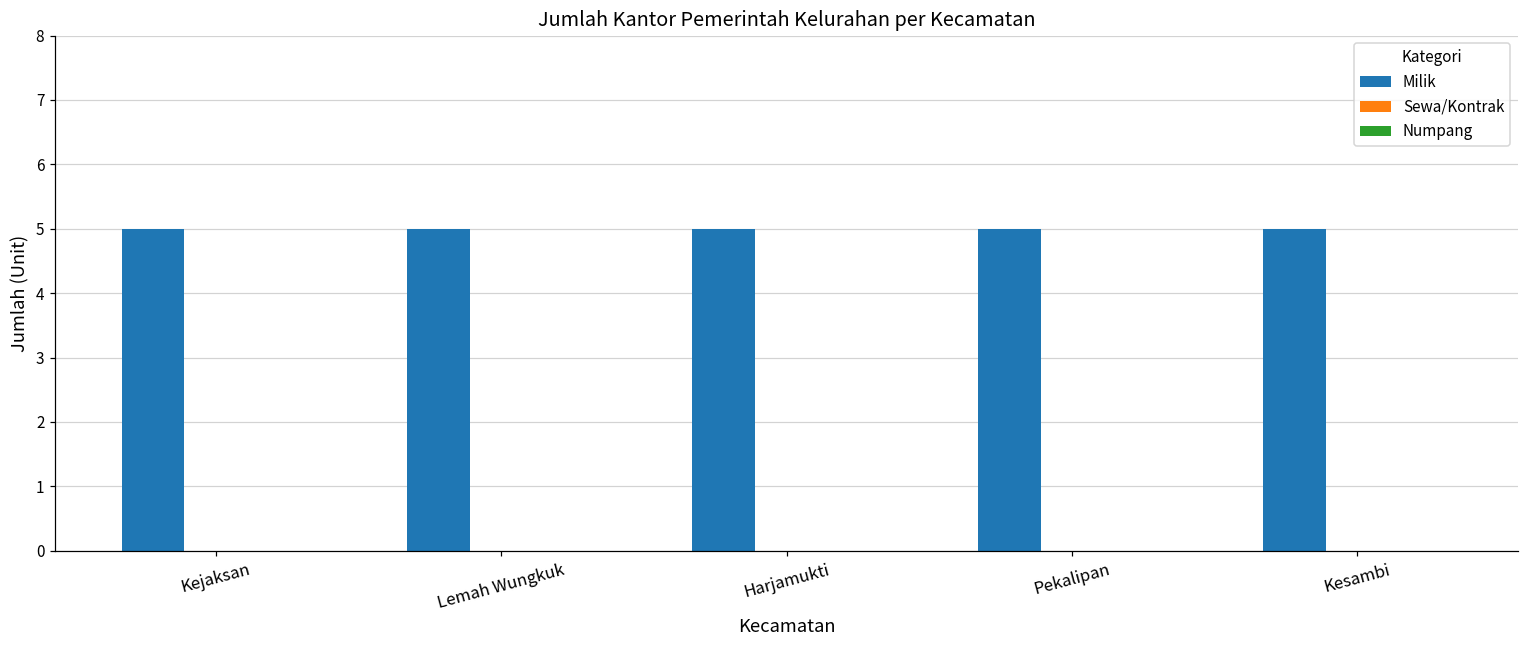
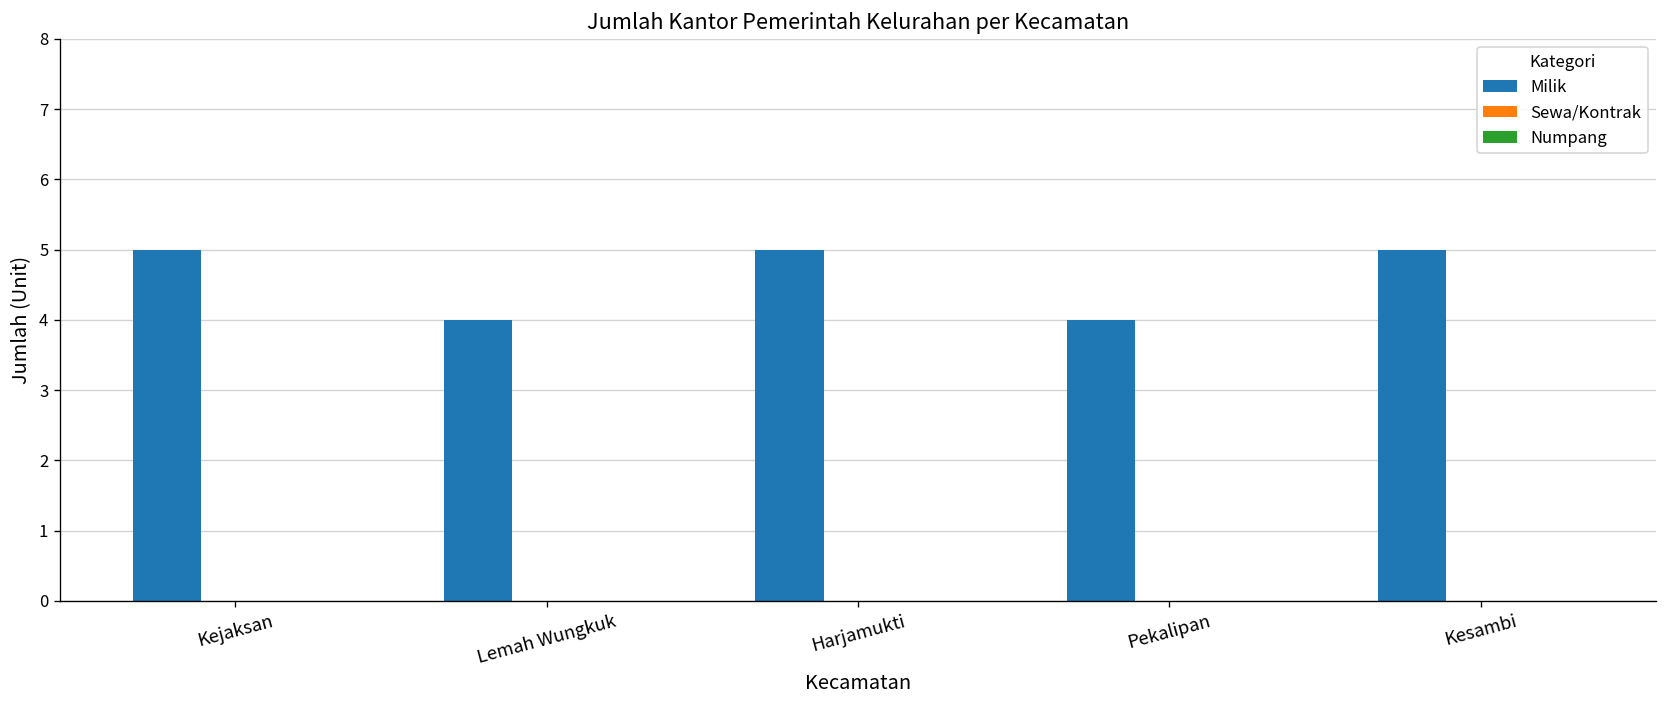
Milik, Lemah Wungkuk: 5 -> 4
Milik, Pekalipan: 5 -> 4
